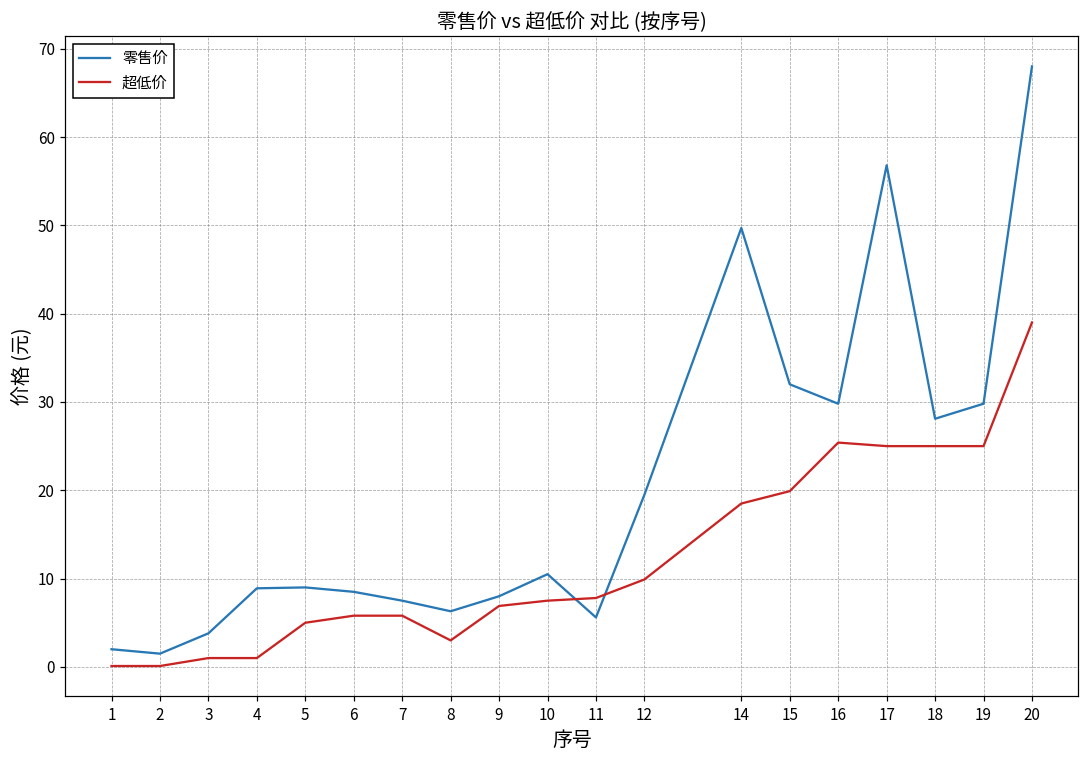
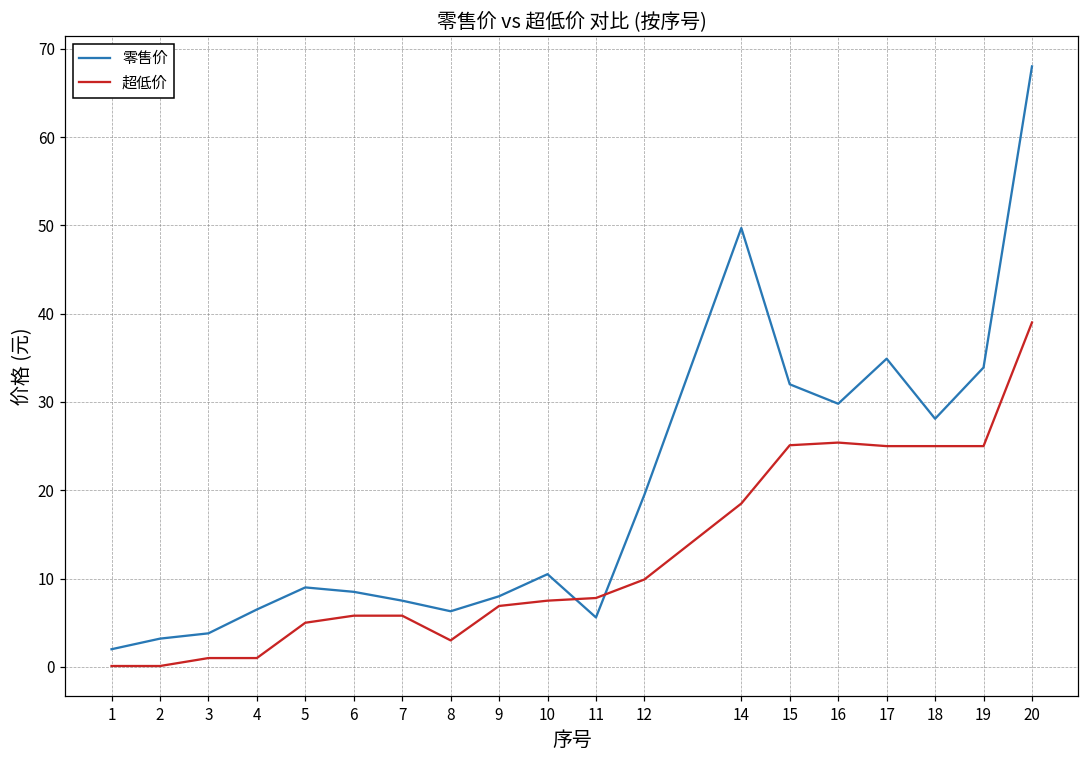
零售价, 2: 2 -> 3
零售价, 4: 9 -> 7
超低价, 15: 20 -> 25
零售价, 17: 57 -> 35
零售价, 19: 30 -> 34
